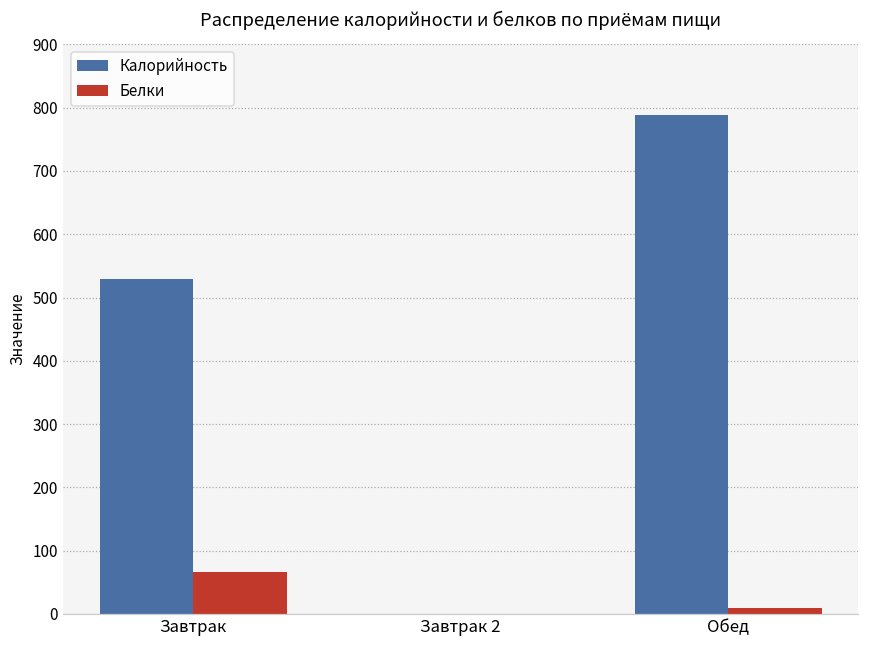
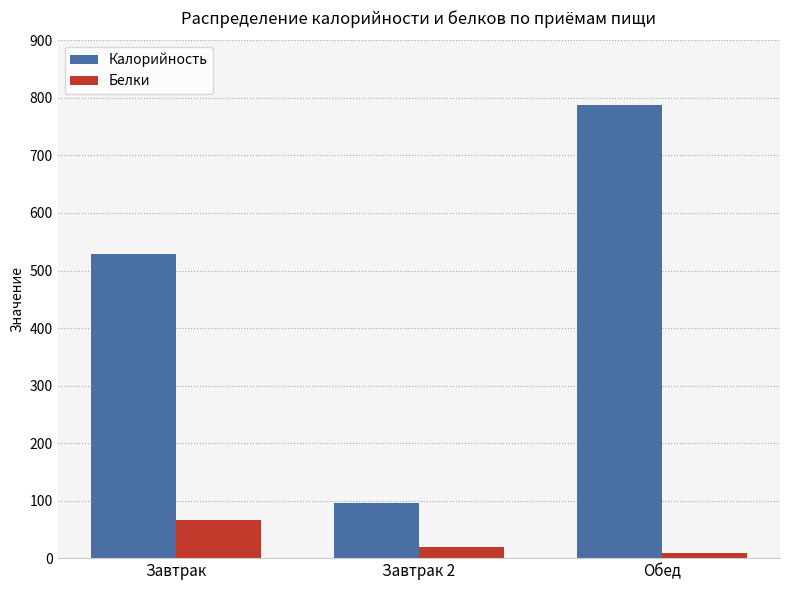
Калорийность, Завтрак 2: 0 -> 100
Белки, Завтрак 2: 0 -> 20
